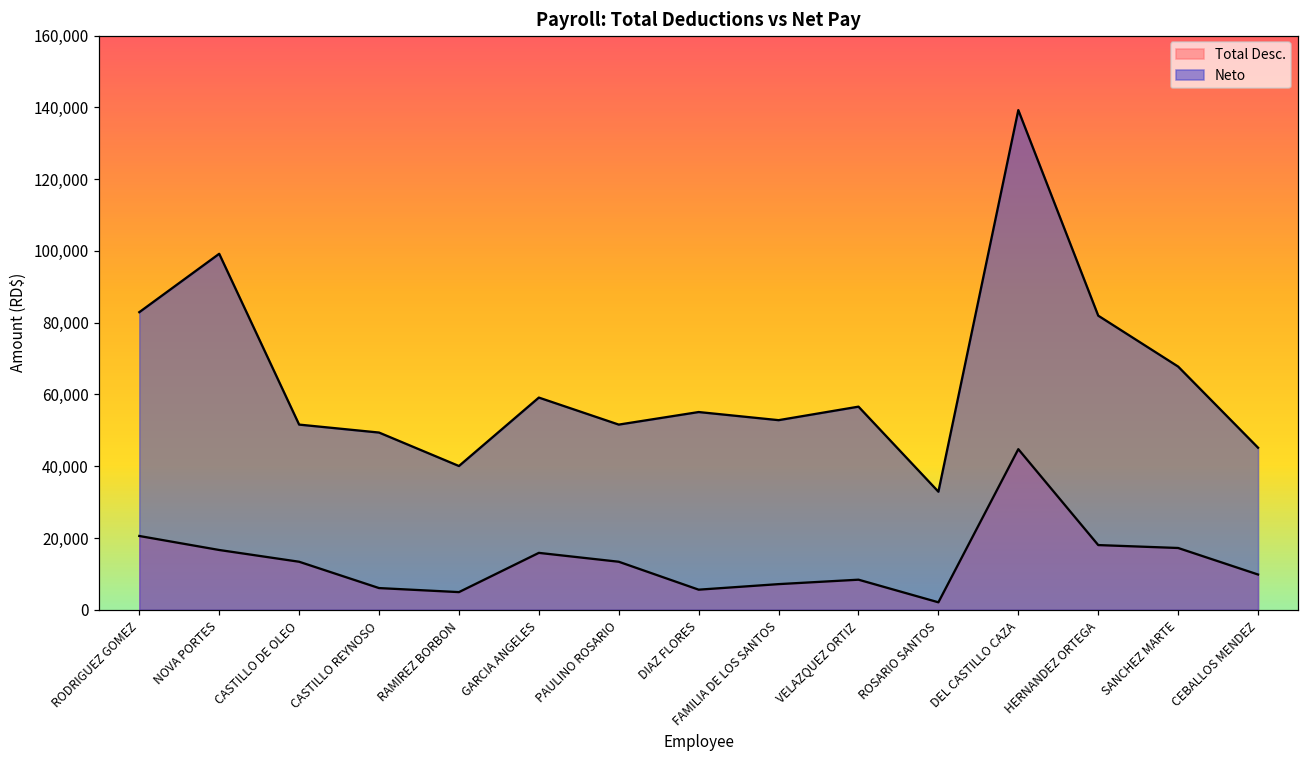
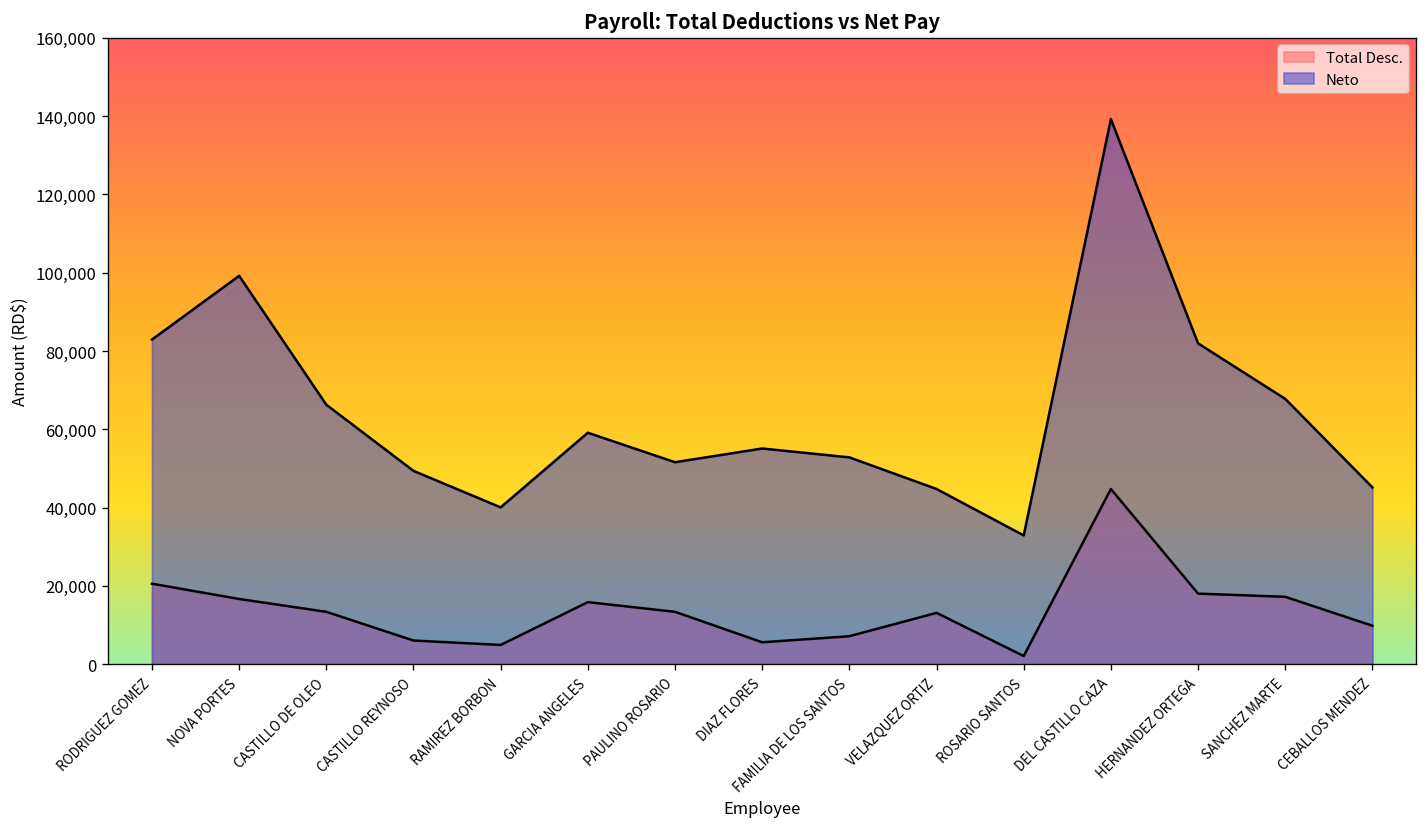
Neto, CASTILLO DE OLEO: 52,000 -> 66,000
Total Desc., VELAZQUEZ ORTIZ: 8,000 -> 13,000
Neto, VELAZQUEZ ORTIZ: 57,000 -> 45,000
